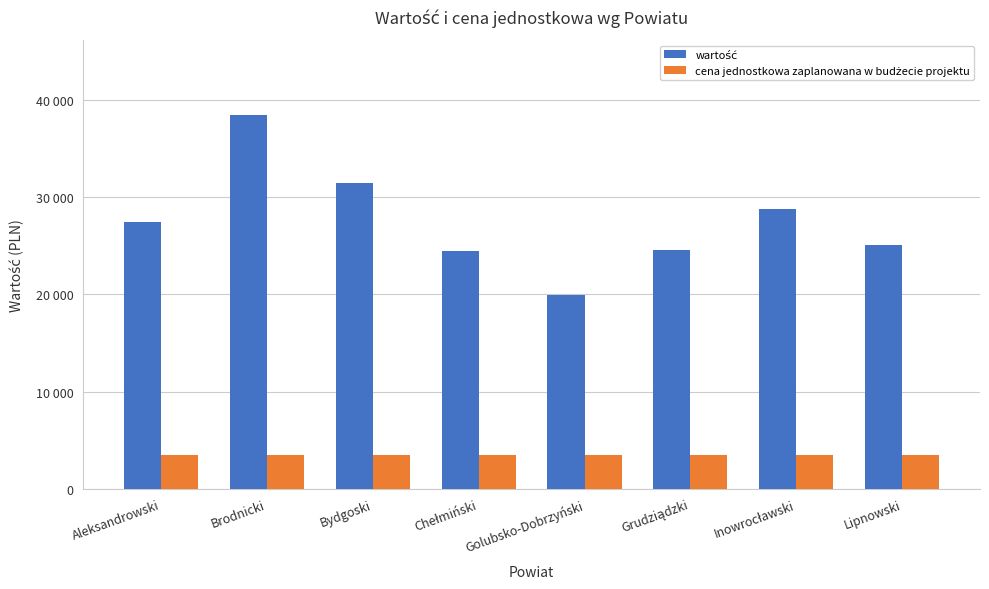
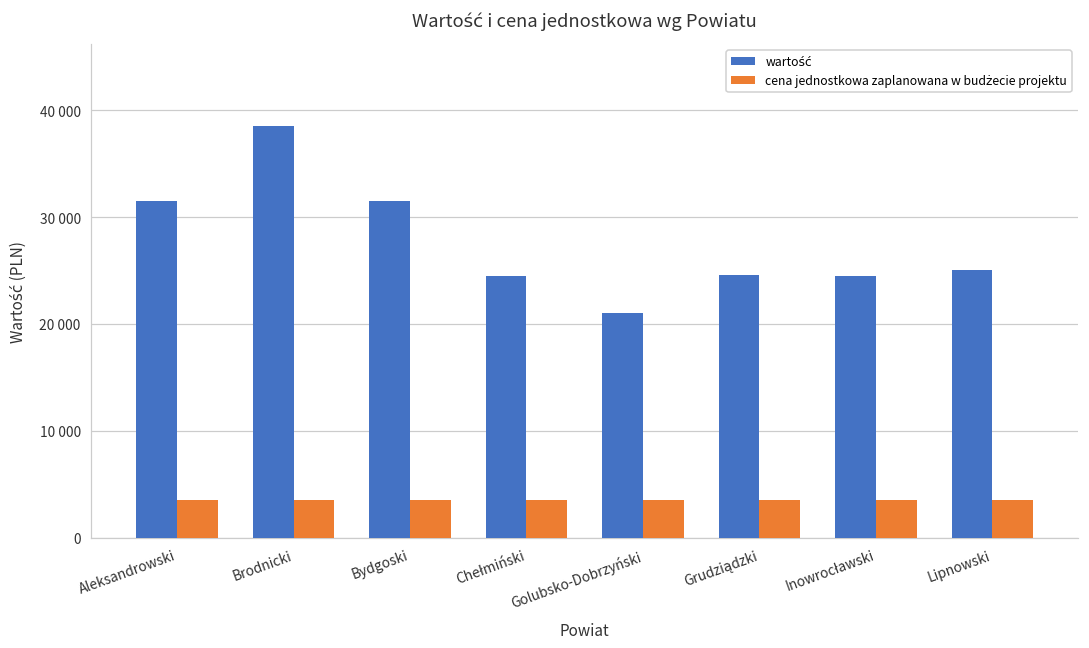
wartość, Aleksandrowski: 28000 -> 32000
wartość, Golubsko-Dobrzyński: 20000 -> 21000
wartość, Inowrocławski: 29000 -> 25000
